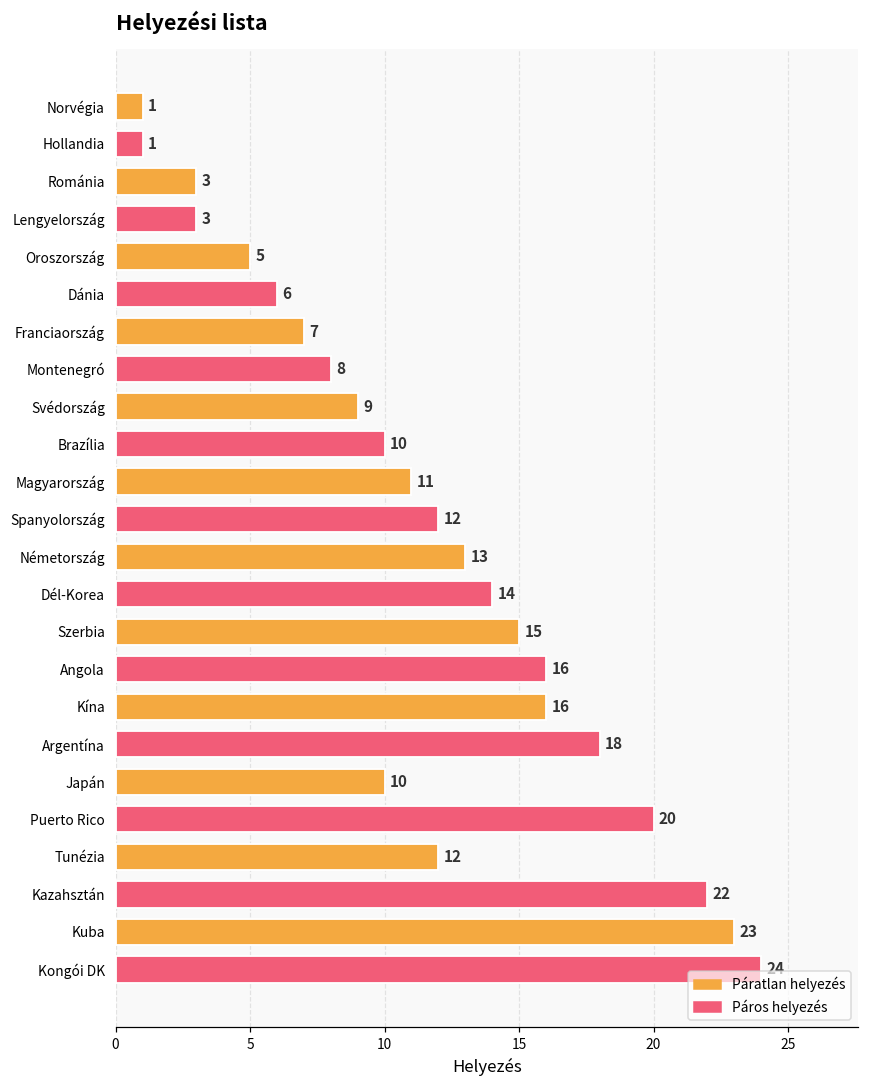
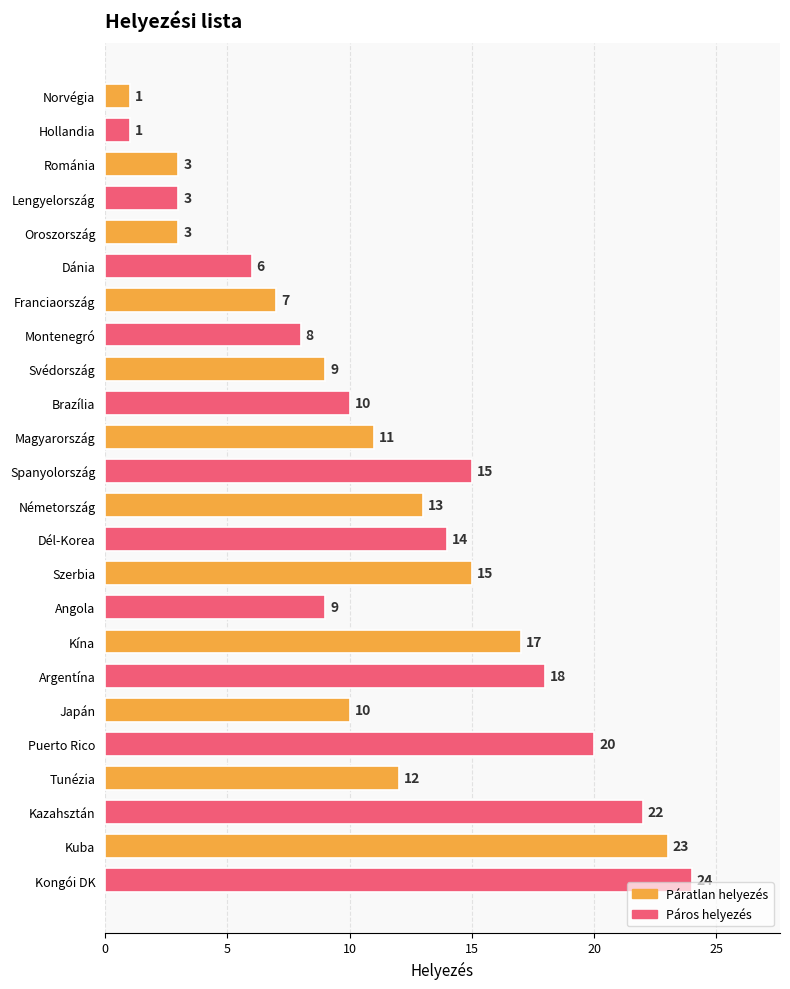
Oroszország: 5 -> 3
Spanyolország: 12 -> 15
Angola: 16 -> 9
Kína: 16 -> 17
